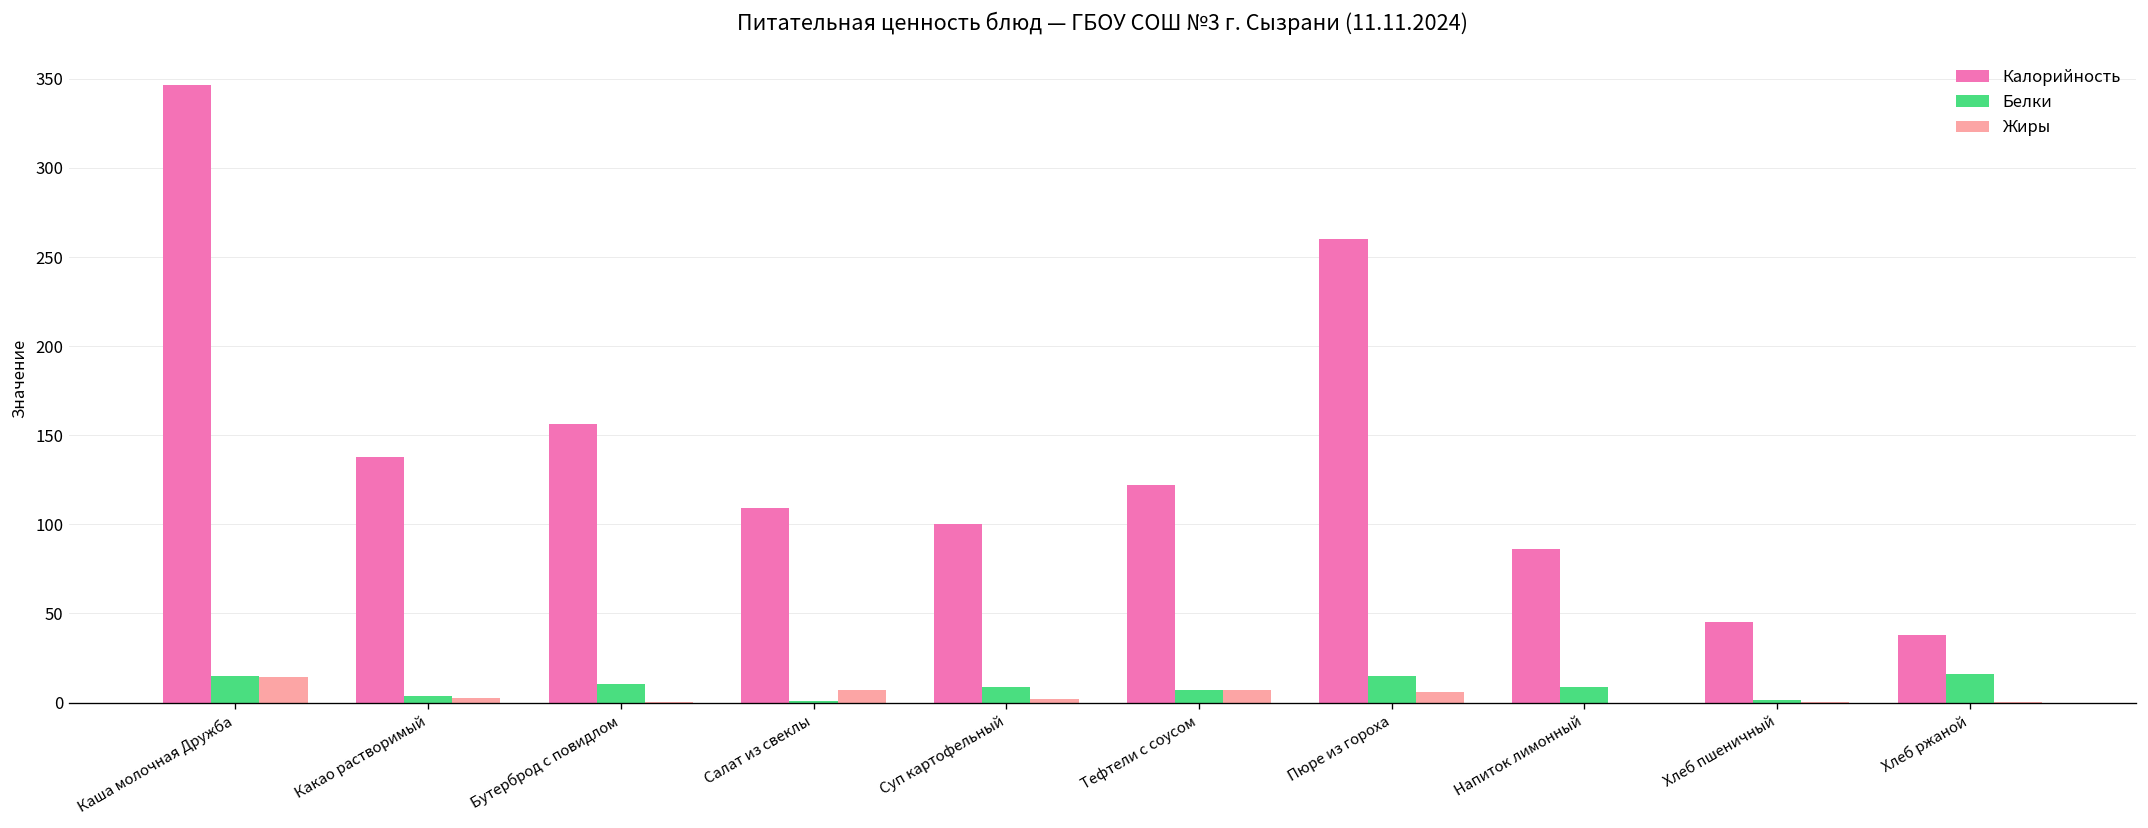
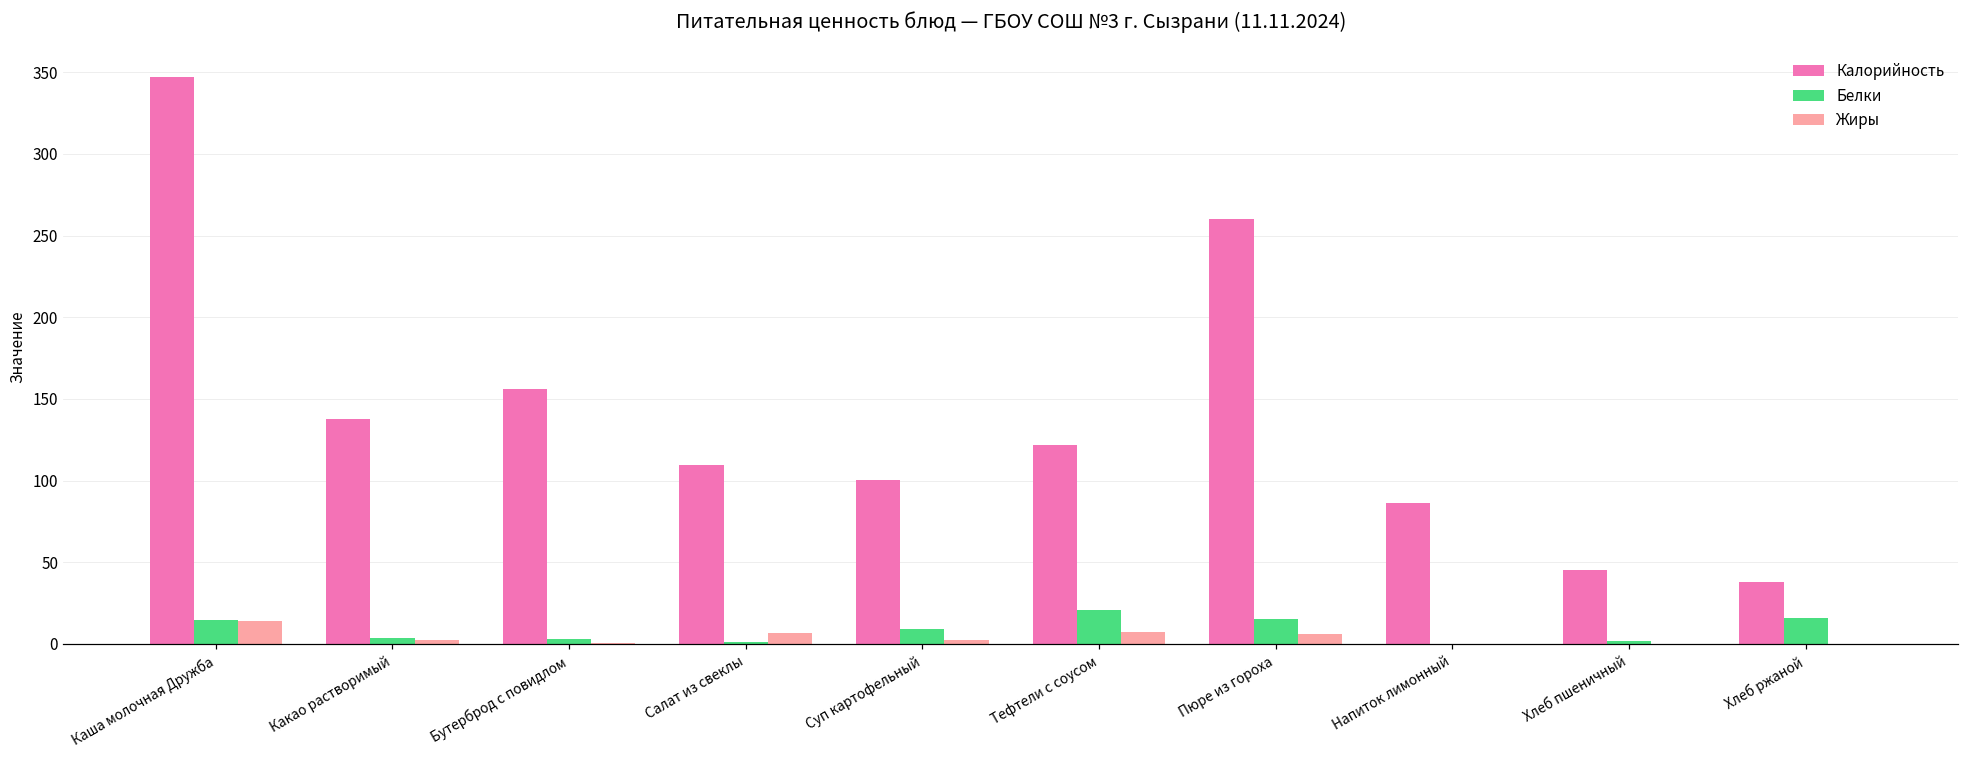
Белки, Бутерброд с повидлом: 10 -> 3
Белки, Тефтели с соусом: 7 -> 21
Белки, Напиток лимонный: 9 -> 0
